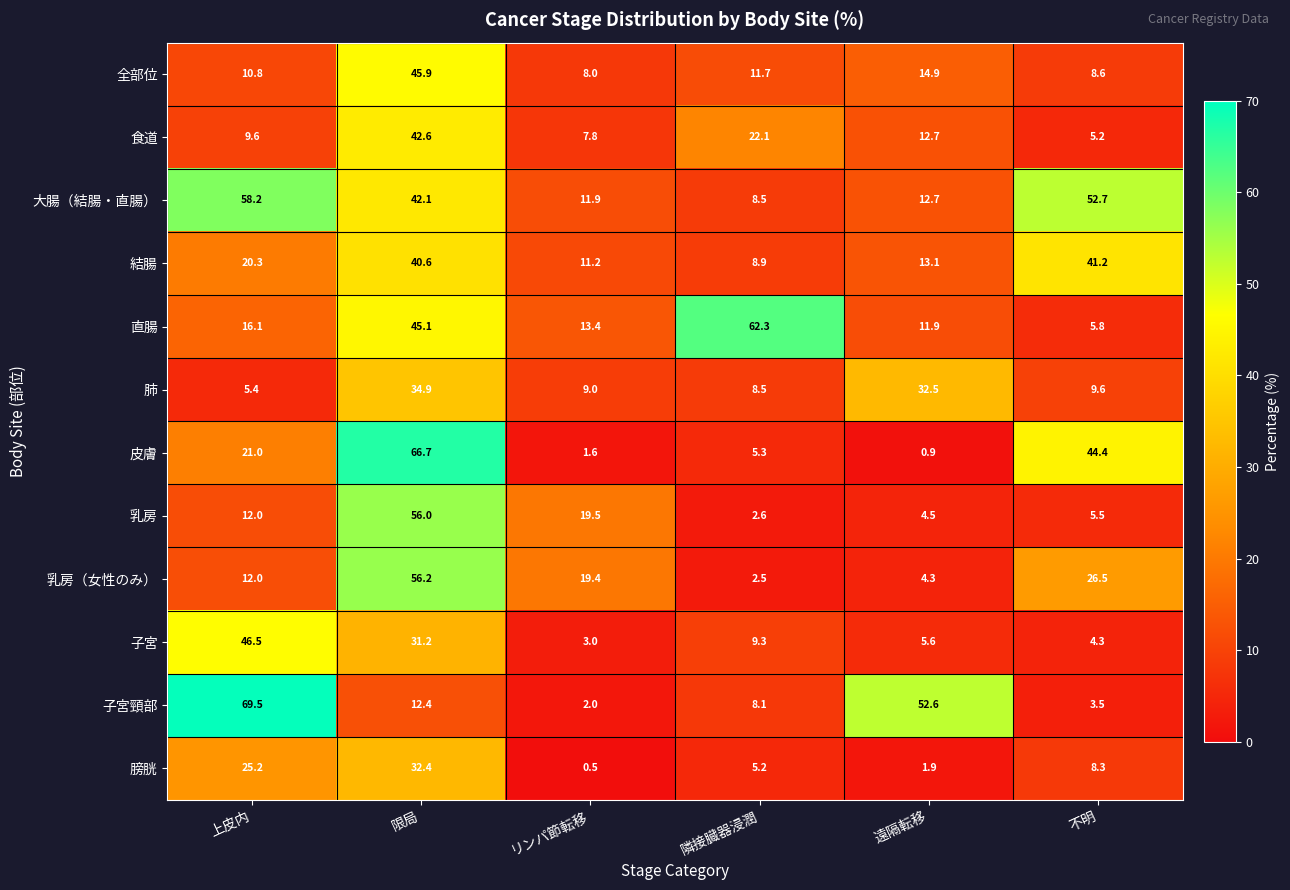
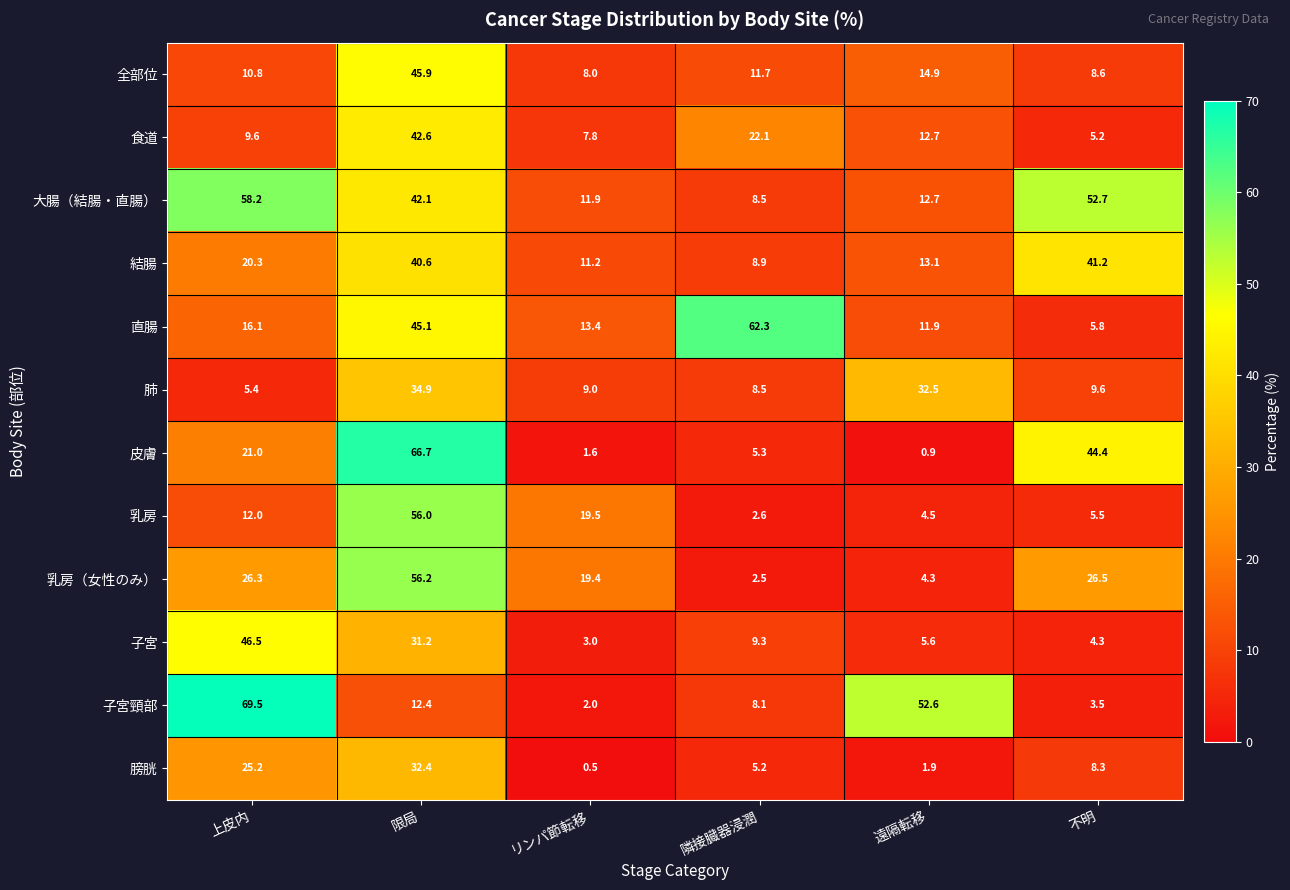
乳房（女性のみ）, 上皮内: 12.0 -> 26.3
